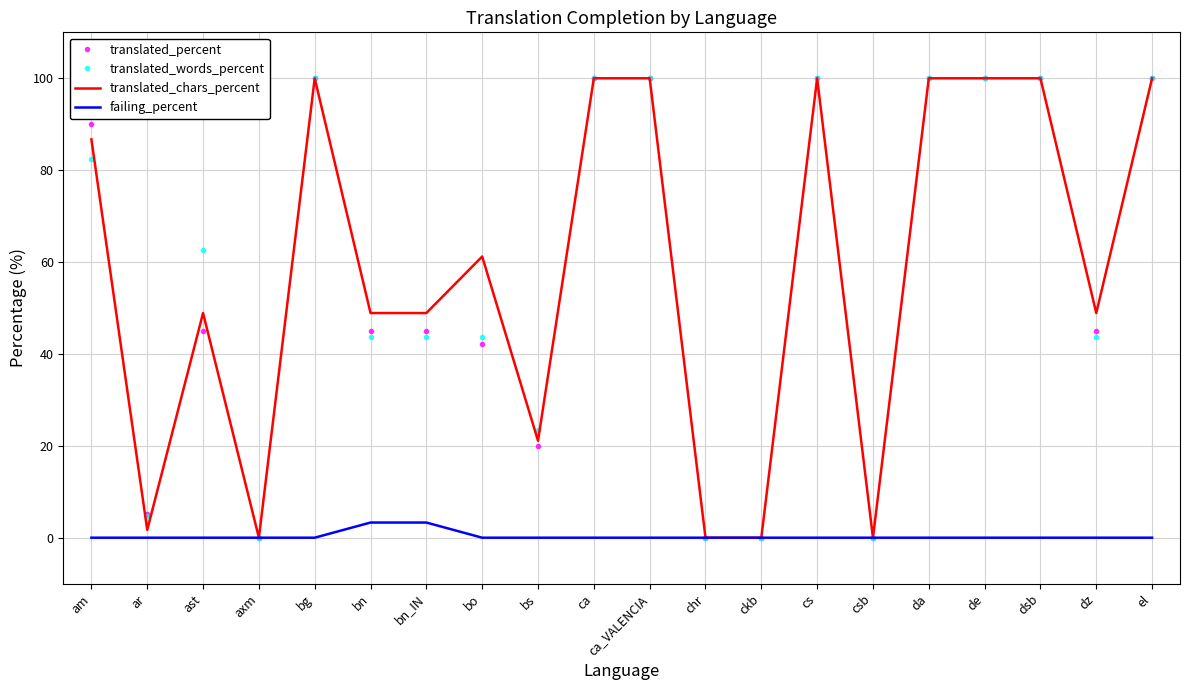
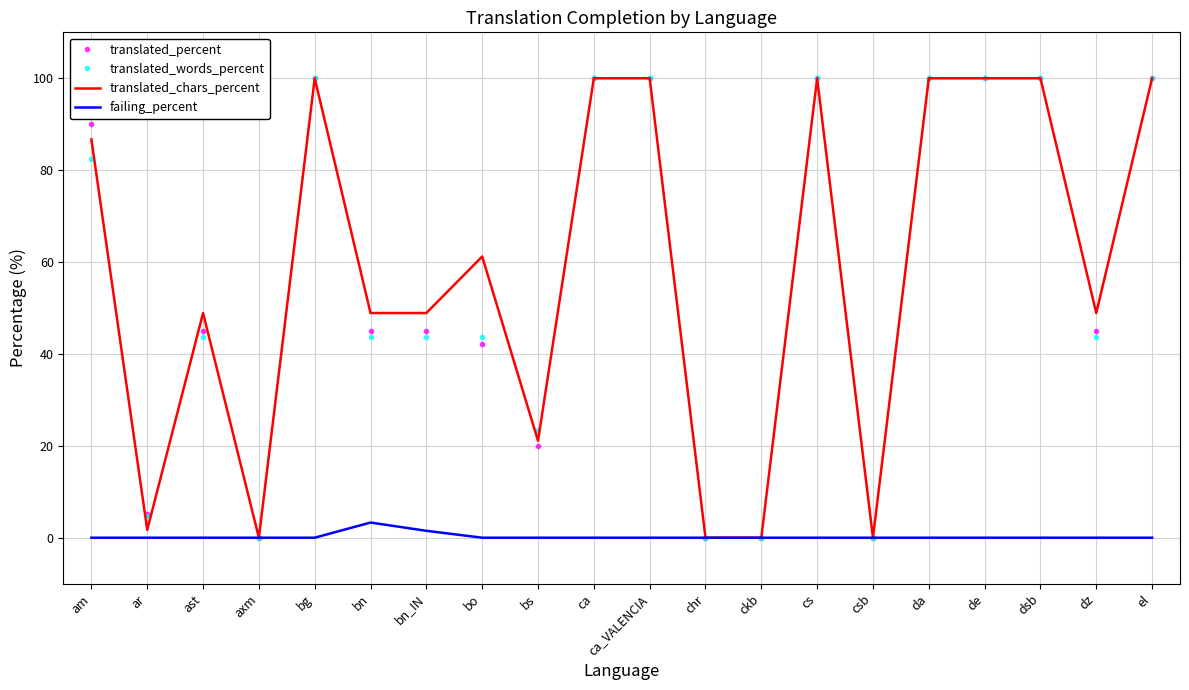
translated_words_percent, ast: 63 -> 44
failing_percent, bn_IN: 3 -> 2
